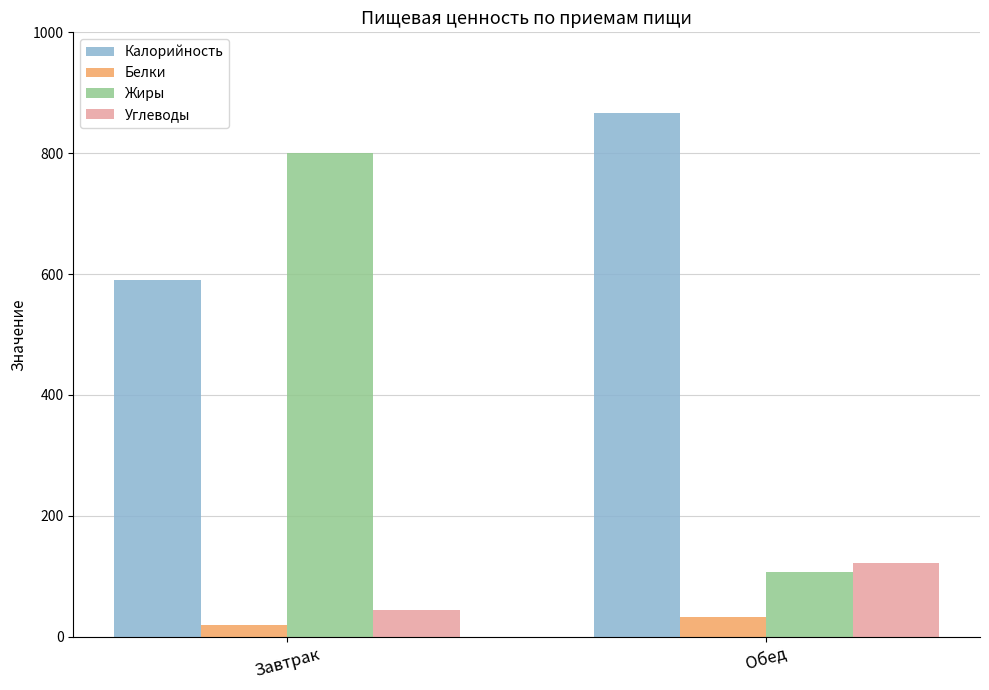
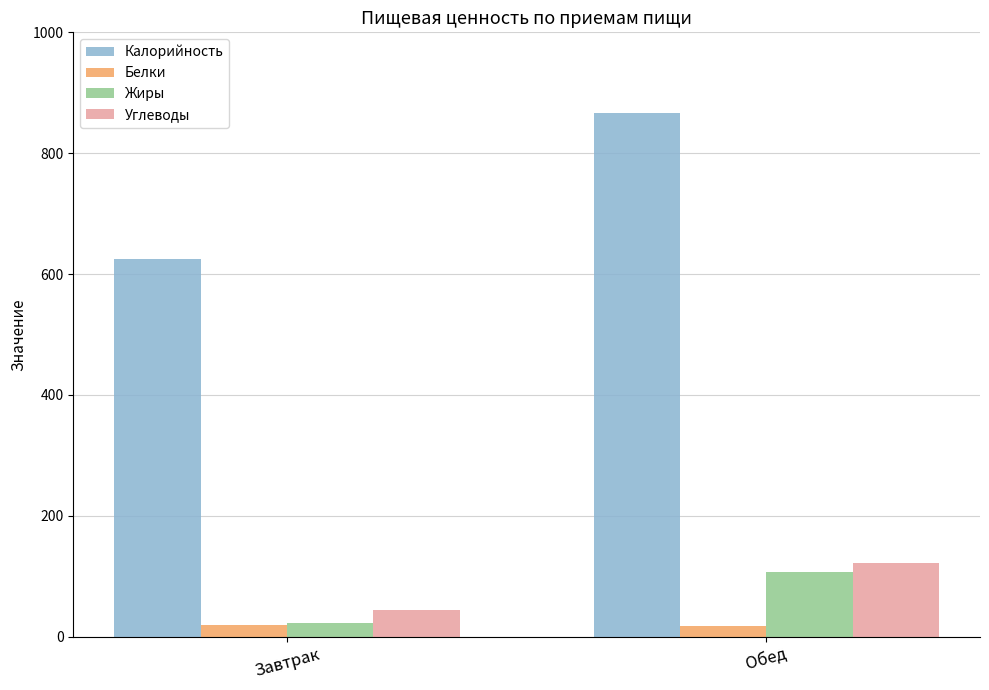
Калорийность, Завтрак: 590 -> 620
Жиры, Завтрак: 800 -> 20
Белки, Обед: 30 -> 20
